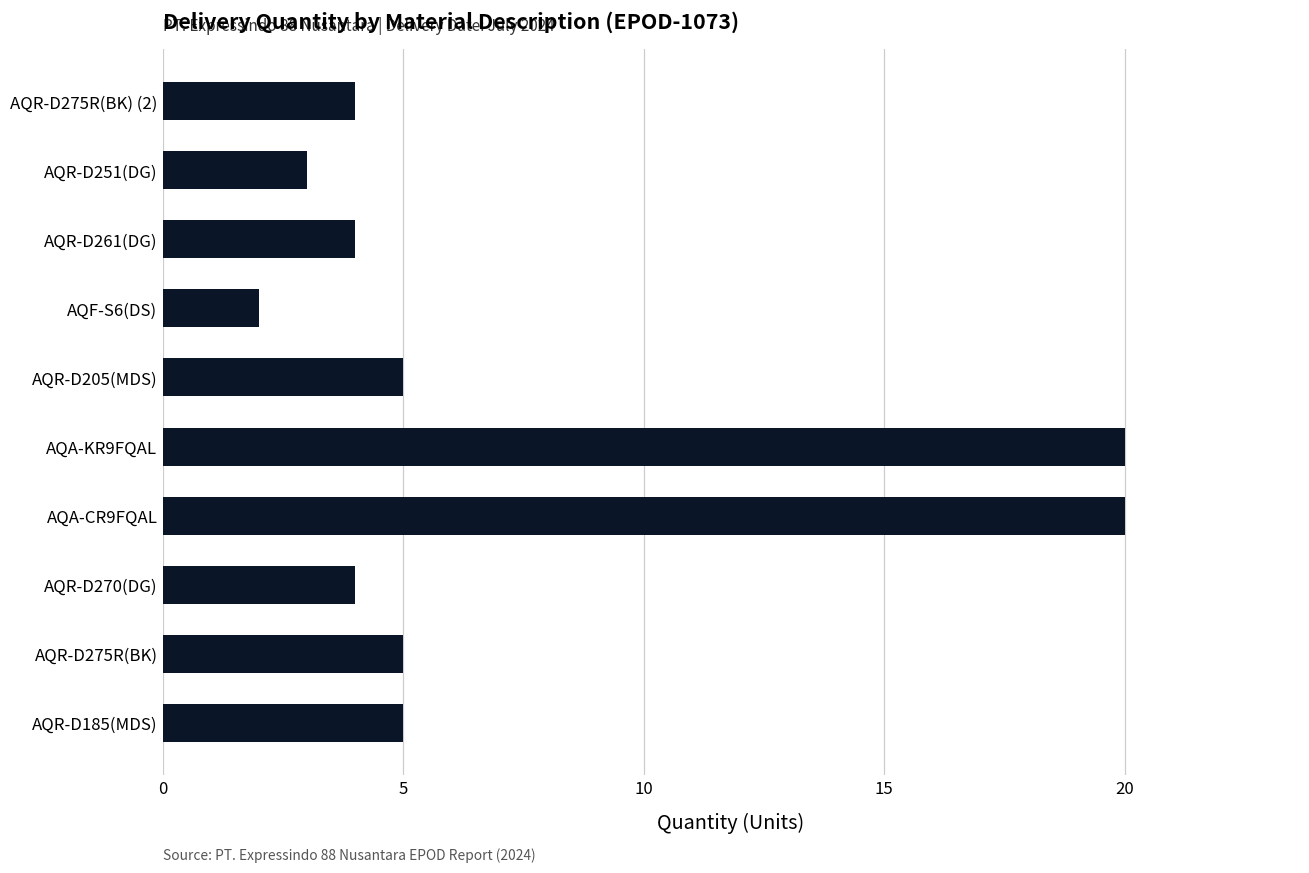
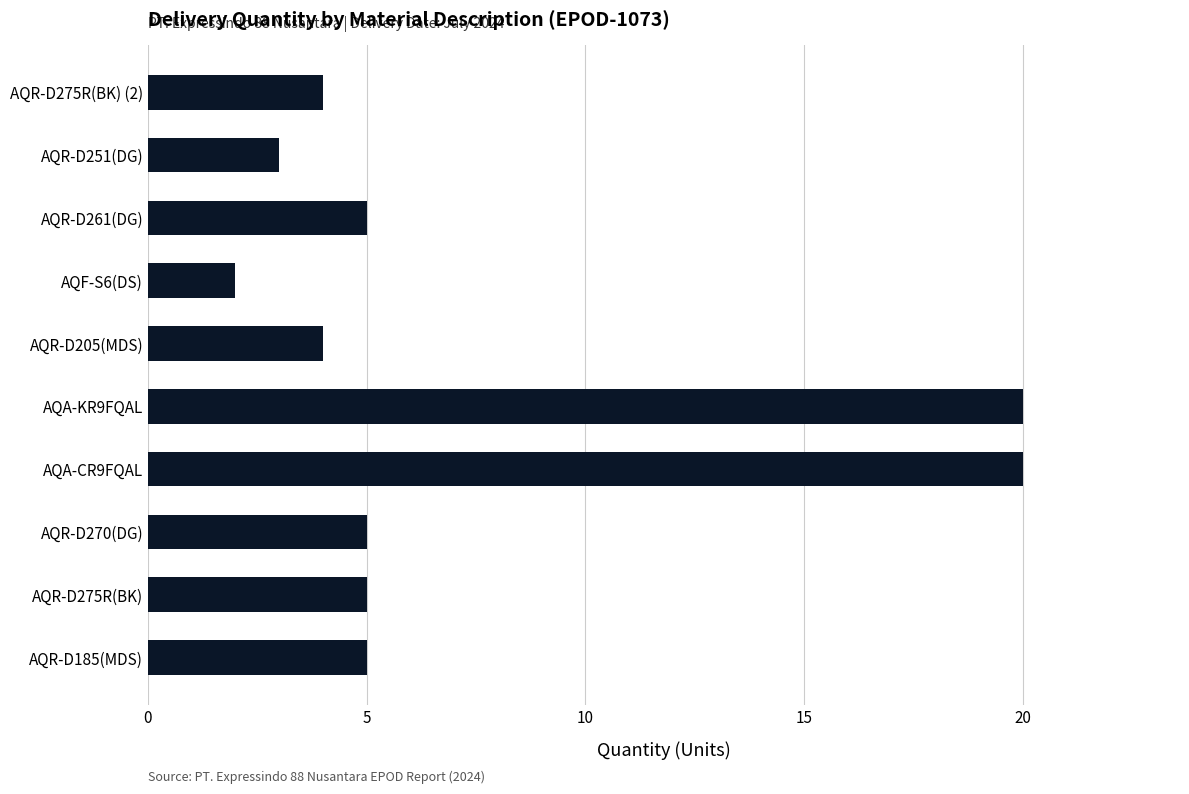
AQR-D261(DG): 4 -> 5
AQR-D205(MDS): 5 -> 4
AQR-D270(DG): 4 -> 5
